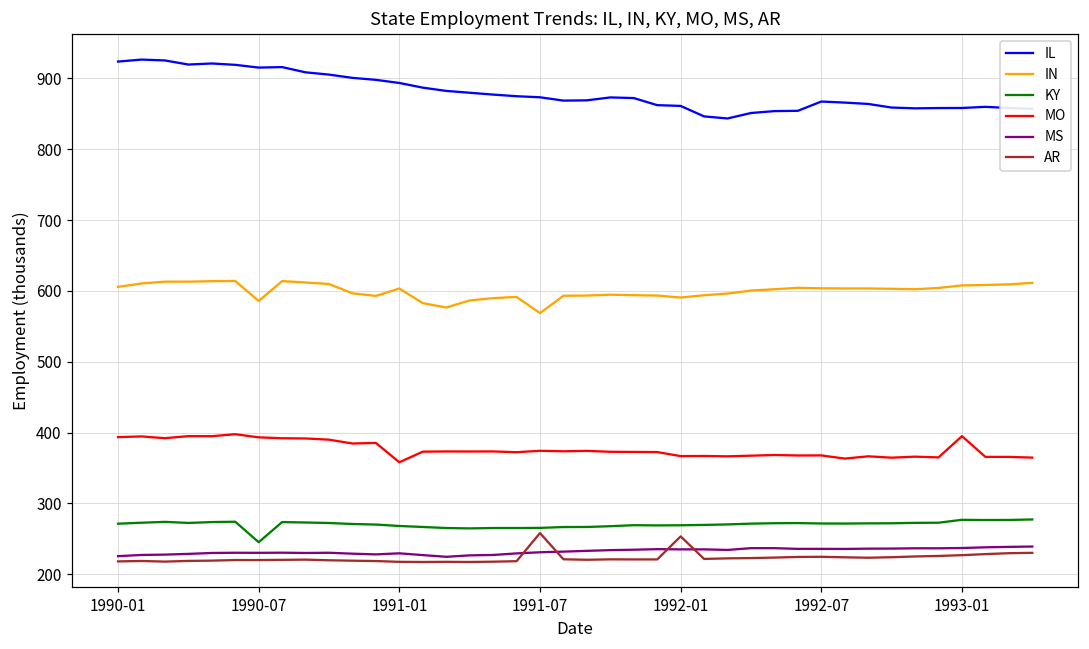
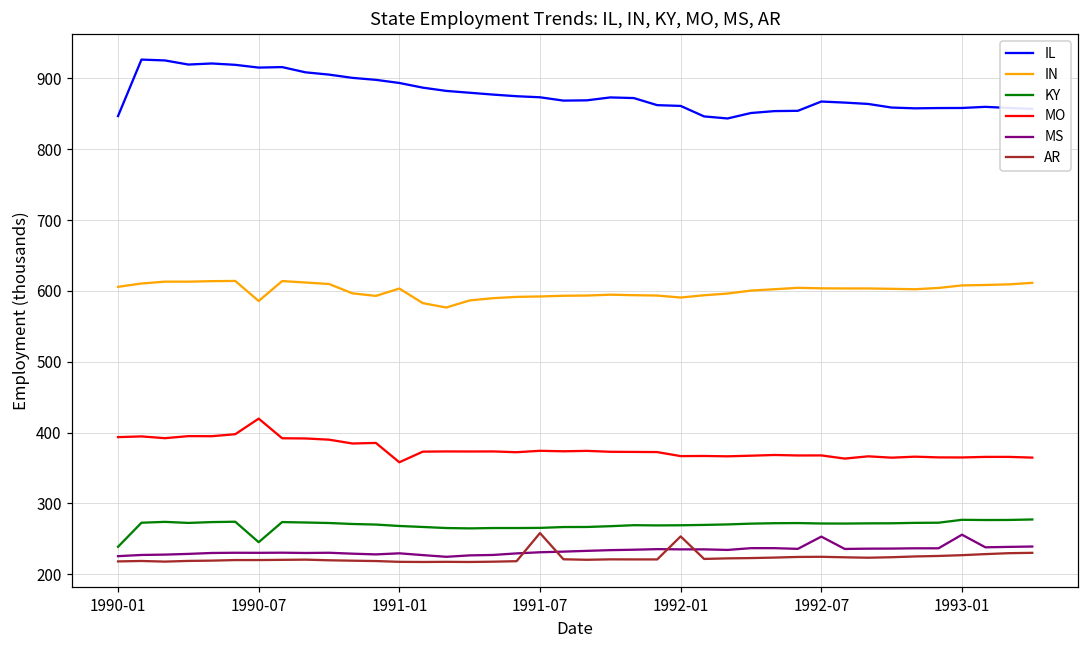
IL, 1990-01: 920 -> 850
KY, 1990-01: 270 -> 240
MO, 1990-07: 390 -> 420
IN, 1991-07: 570 -> 590
MS, 1992-07: 240 -> 250
MO, 1993-01: 400 -> 360
MS, 1993-01: 240 -> 260
